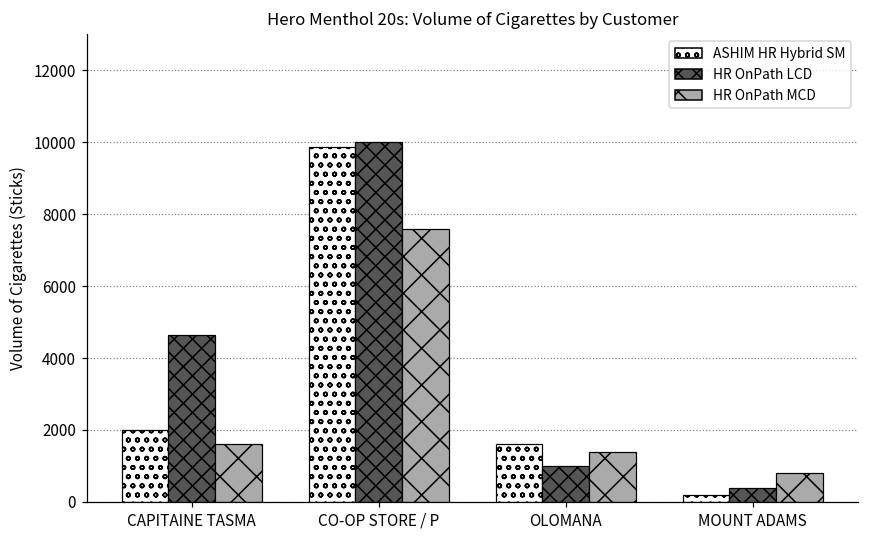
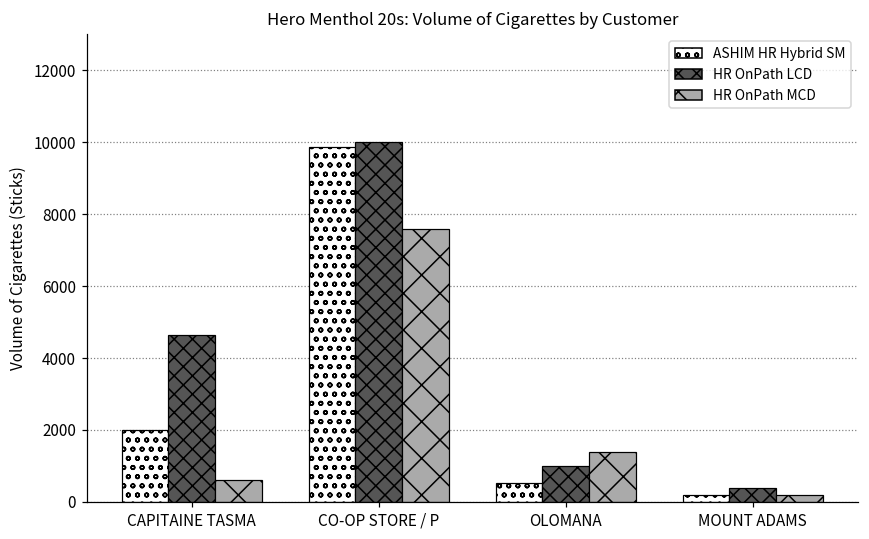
HR OnPath MCD, CAPITAINE TASMA: 1600 -> 600
ASHIM HR Hybrid SM, OLOMANA: 1600 -> 500
HR OnPath MCD, MOUNT ADAMS: 800 -> 200
